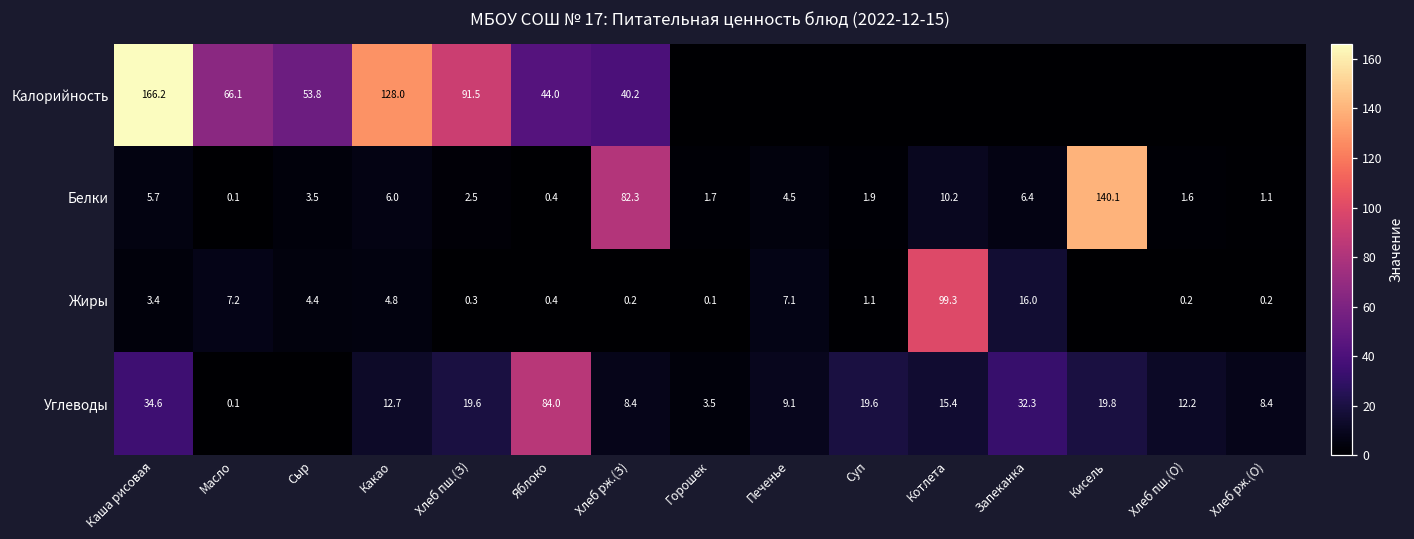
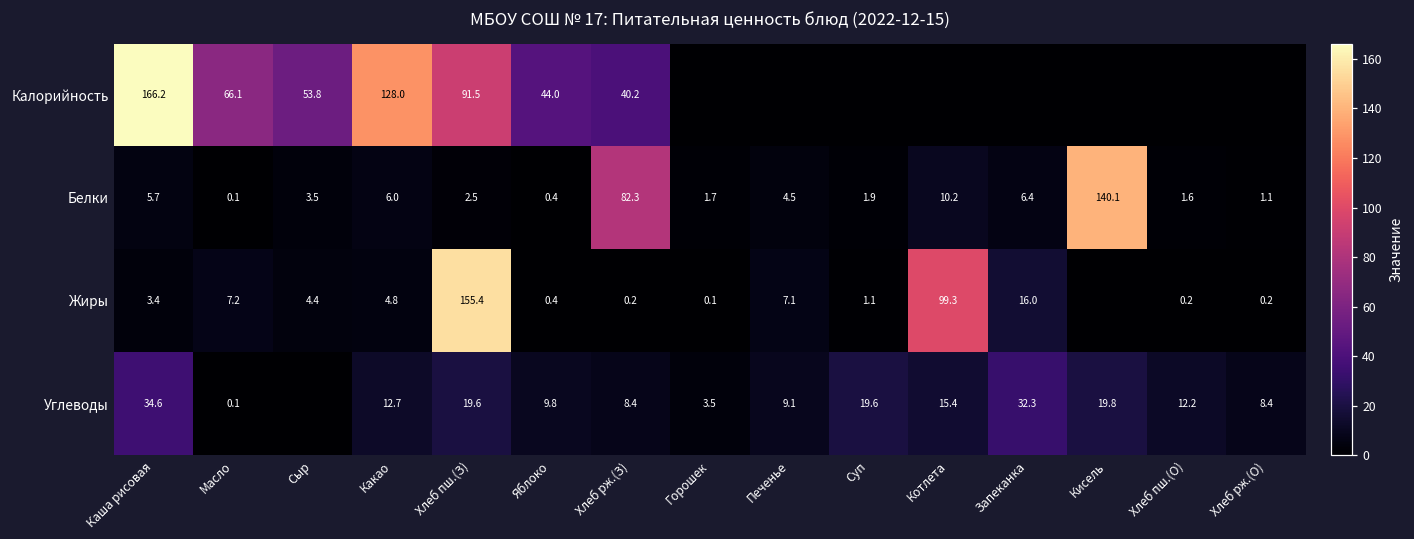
Жиры, Хлеб пш.(З): 0.3 -> 155.4
Углеводы, Яблоко: 84.0 -> 9.8
